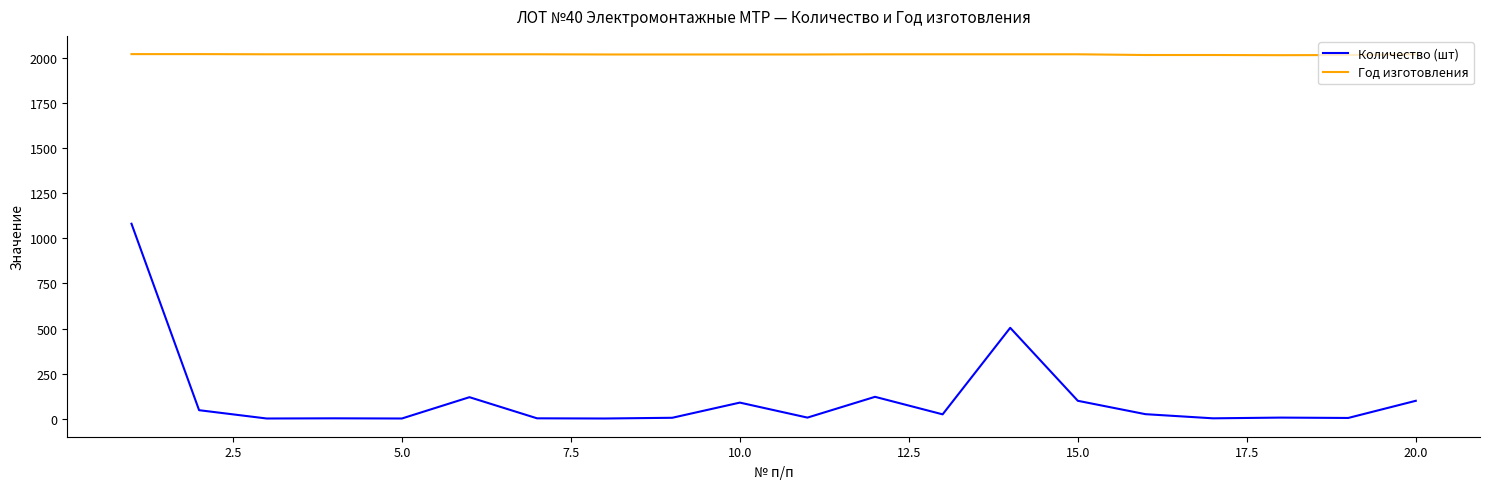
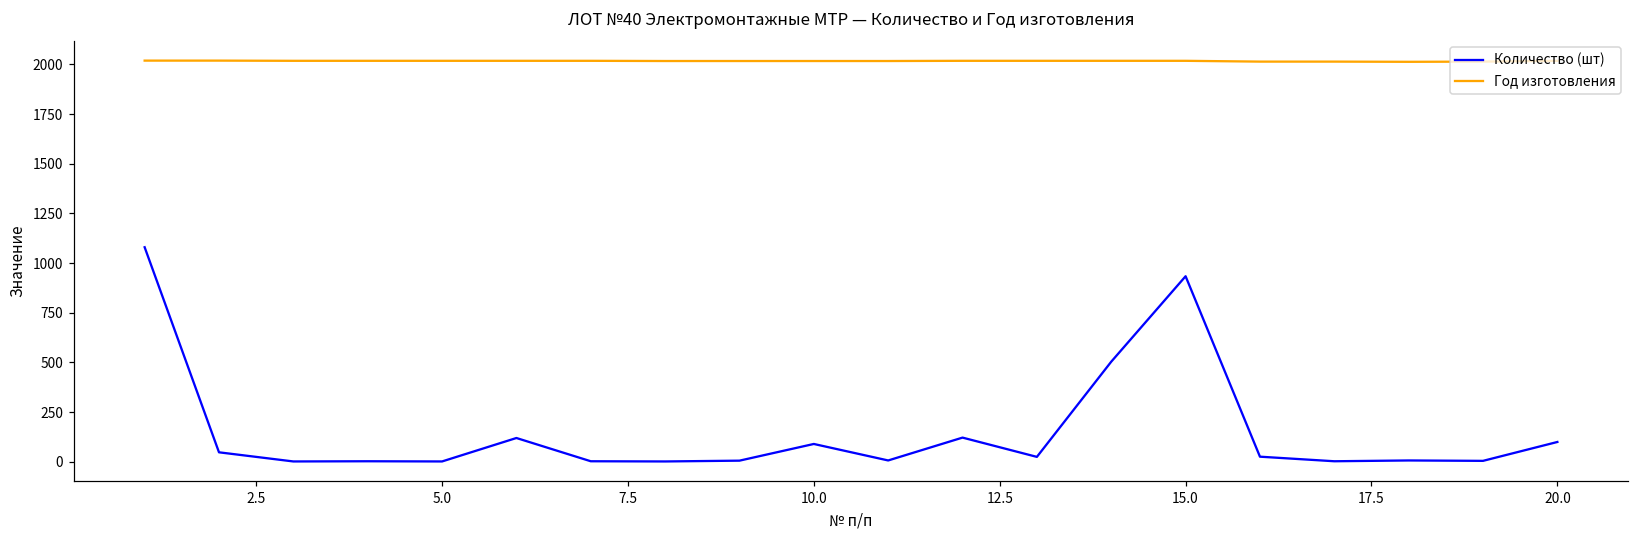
Количество (шт), 15.0: 100 -> 930
